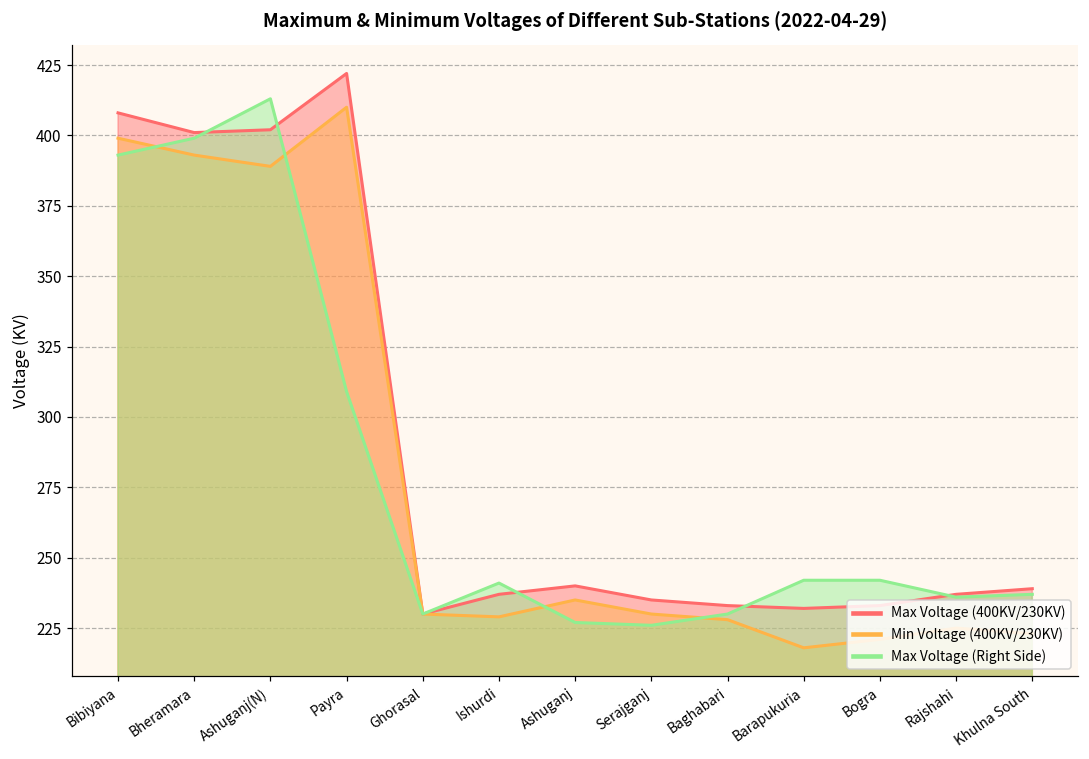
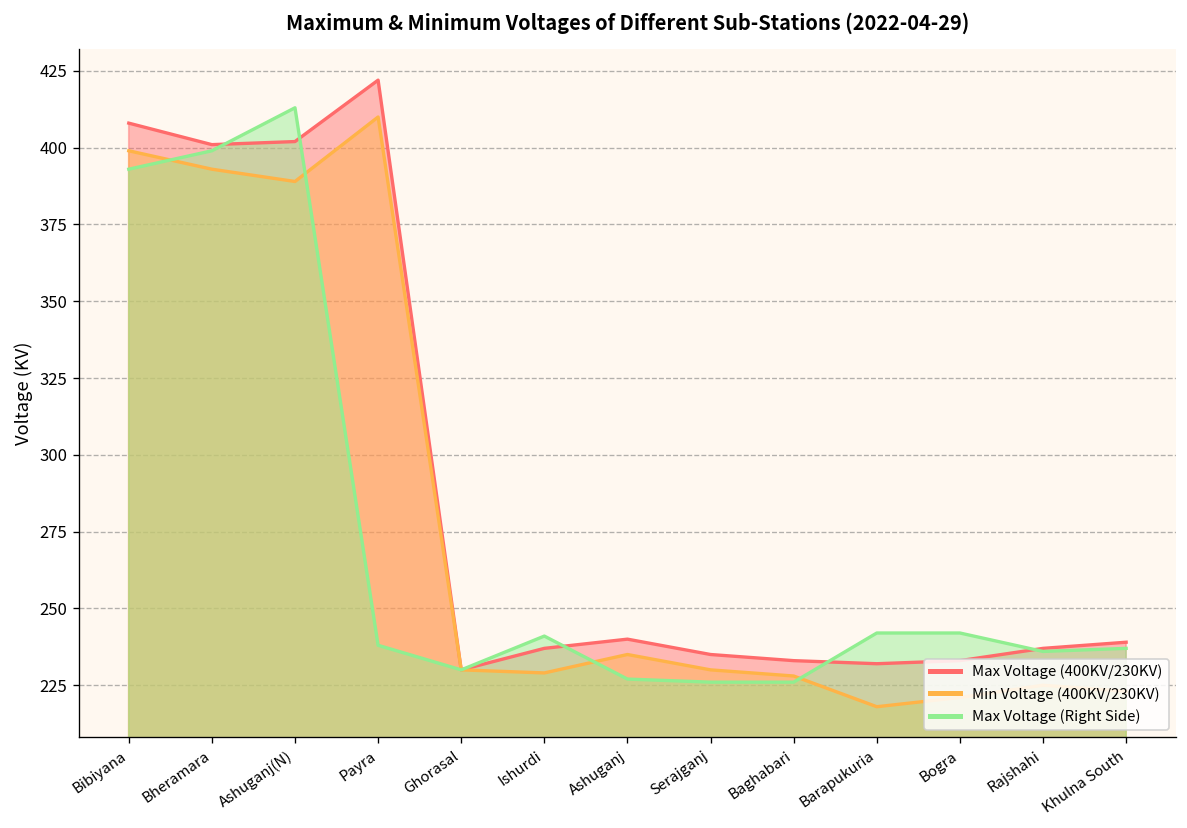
Max Voltage (Right Side), Payra: 309 -> 238
Max Voltage (Right Side), Baghabari: 230 -> 226
